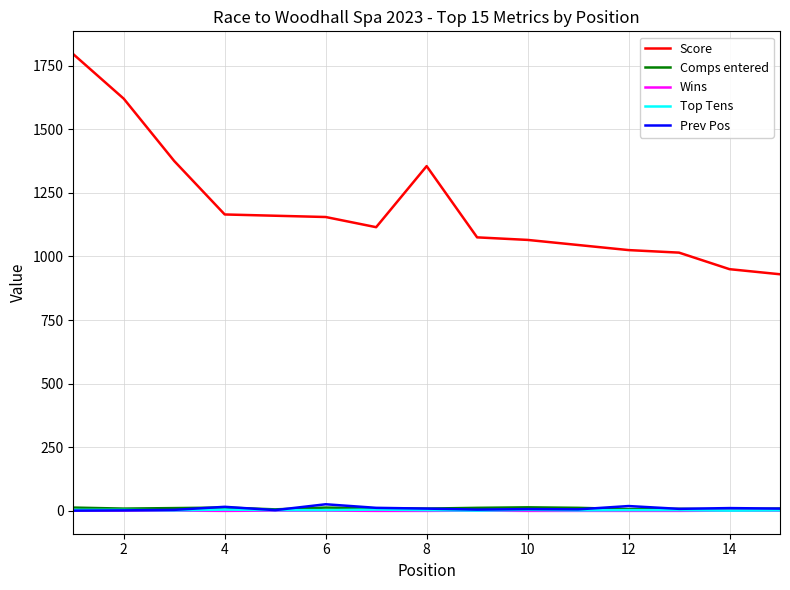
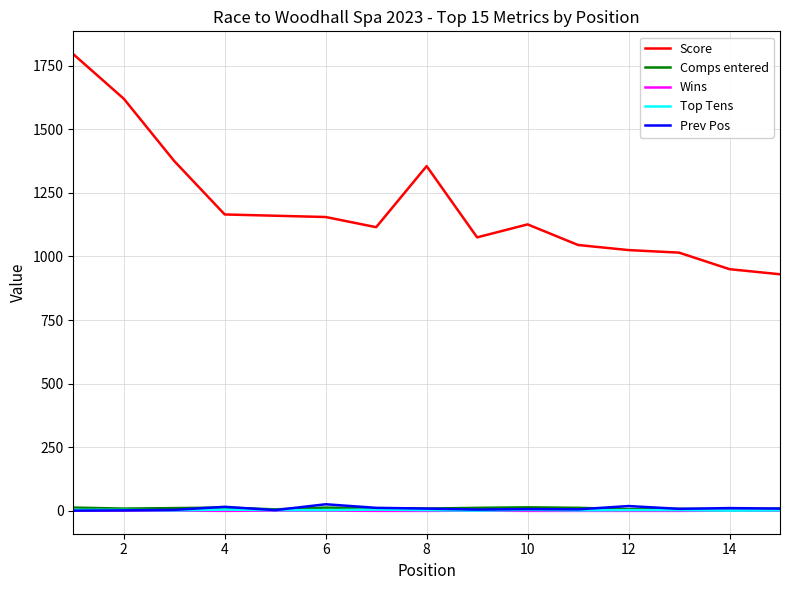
Score, 10: 1070 -> 1130
